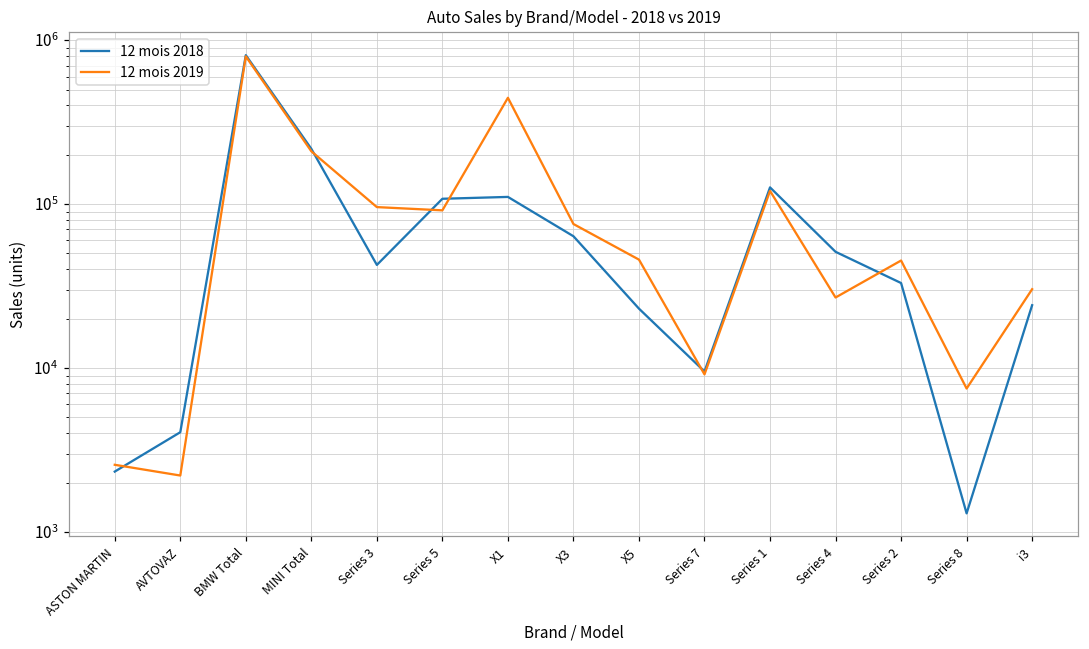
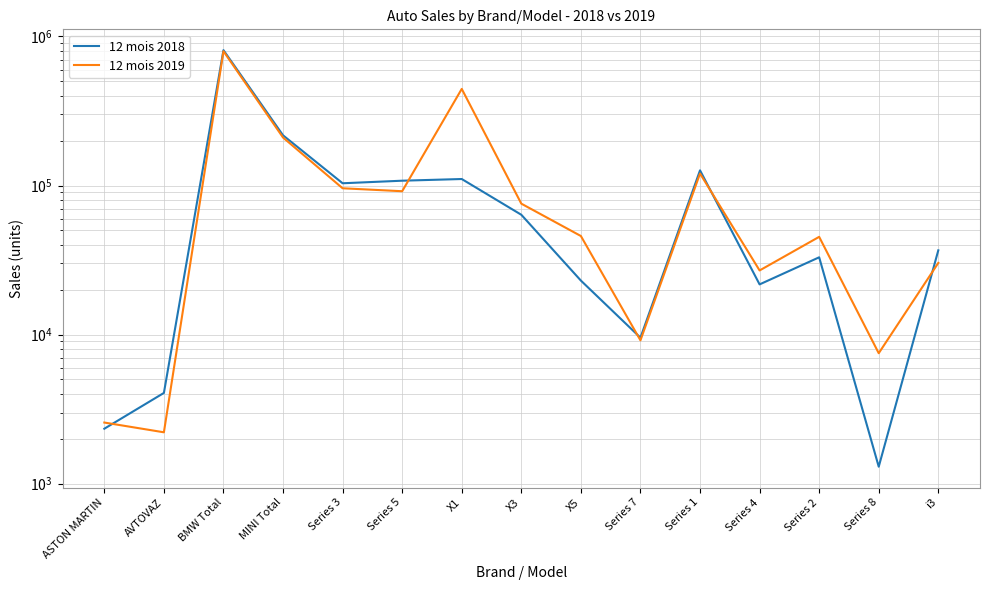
12 mois 2018, Series 3: 43000 -> 100000
12 mois 2018, Series 4: 51000 -> 22000
12 mois 2018, i3: 24000 -> 37000
